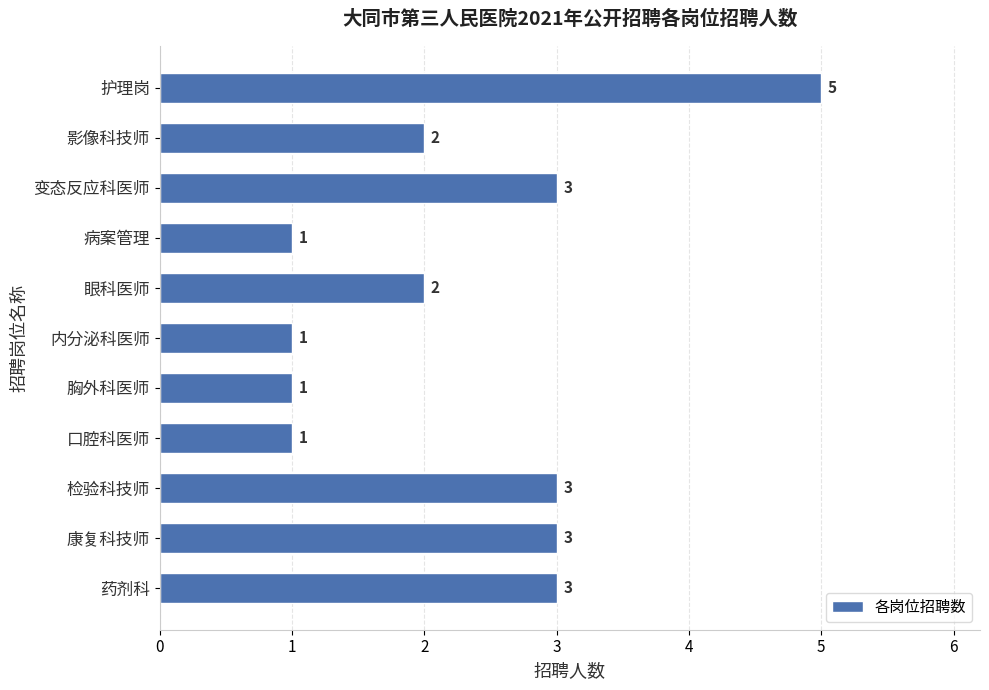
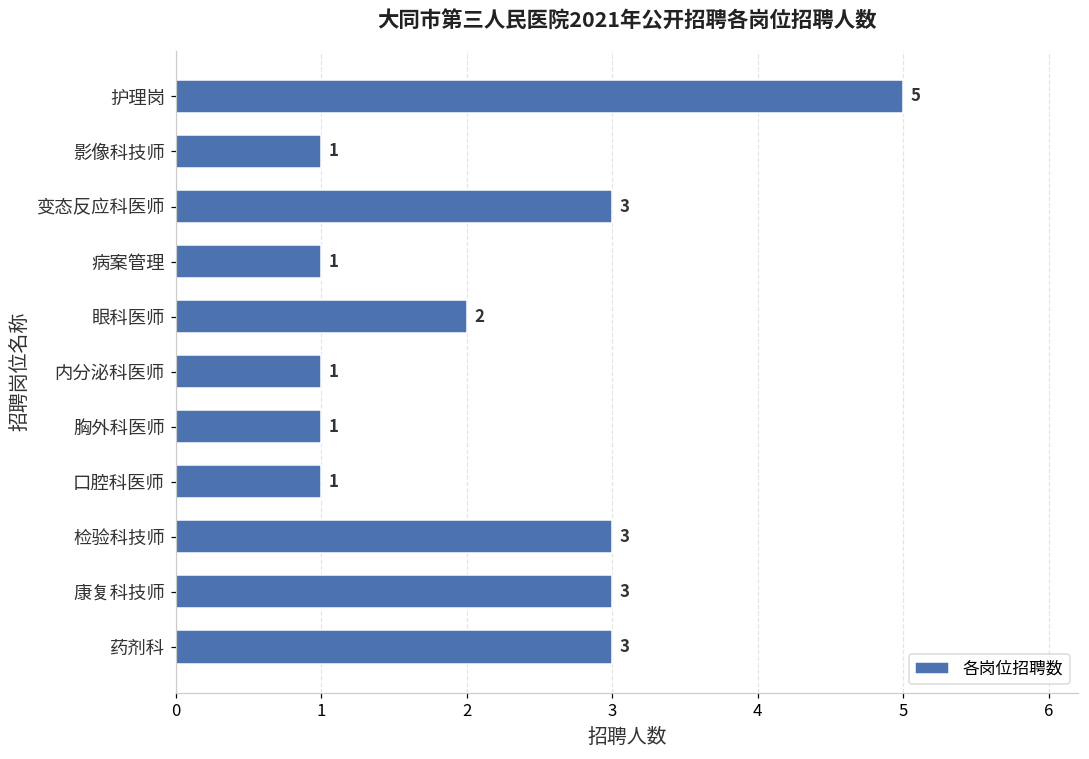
影像科技师: 2 -> 1
